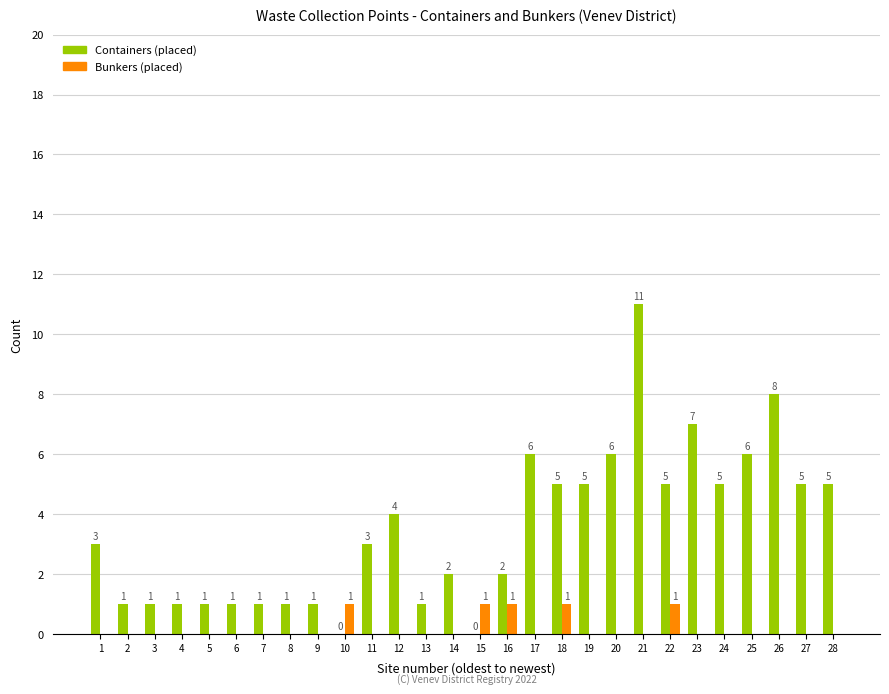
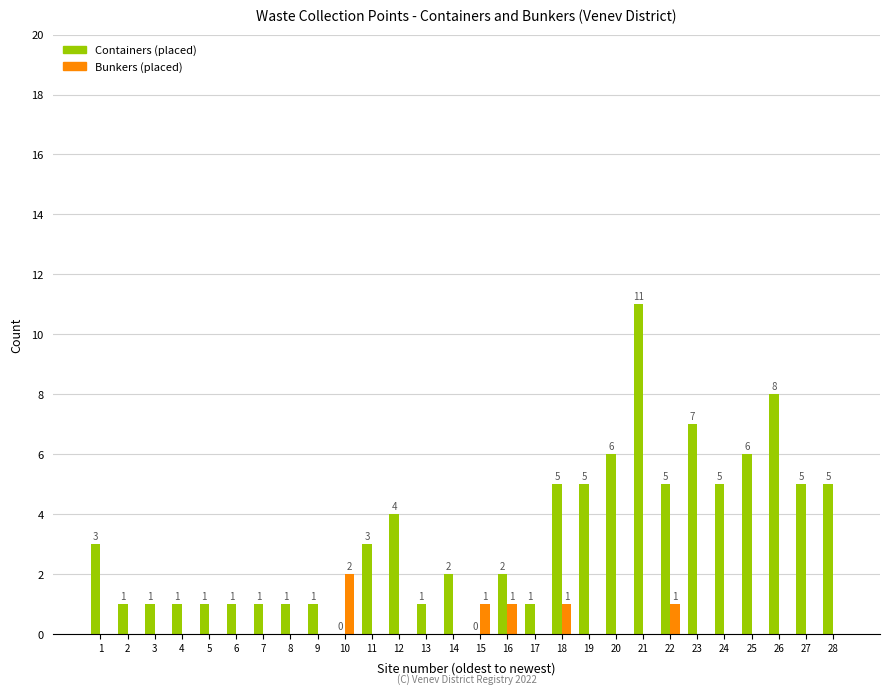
Bunkers (placed), 10: 1 -> 2
Containers (placed), 17: 6 -> 1
